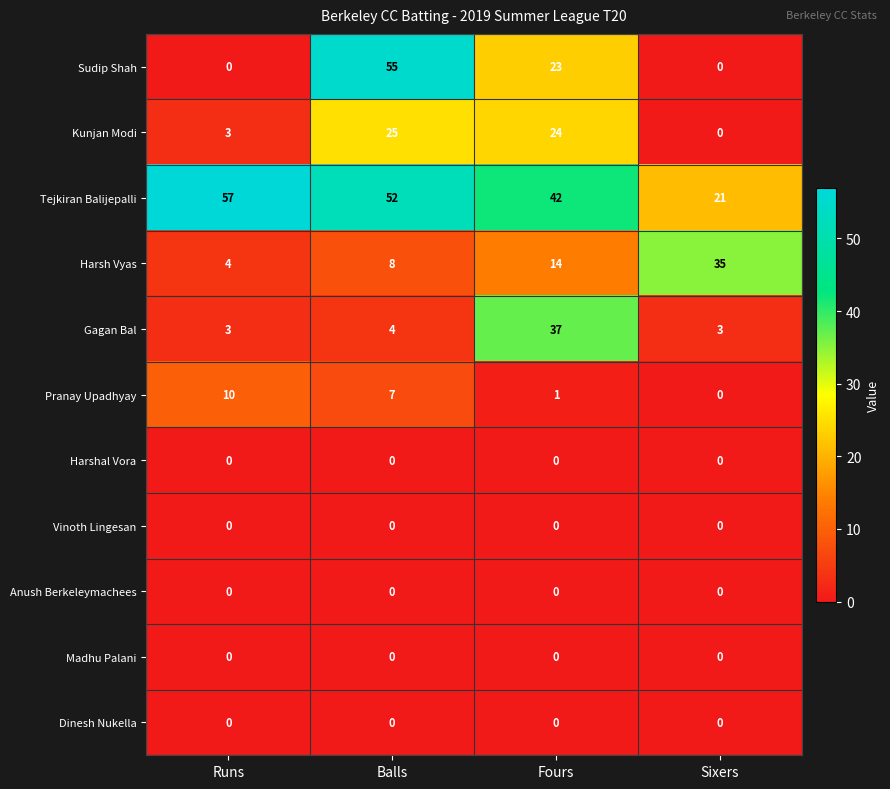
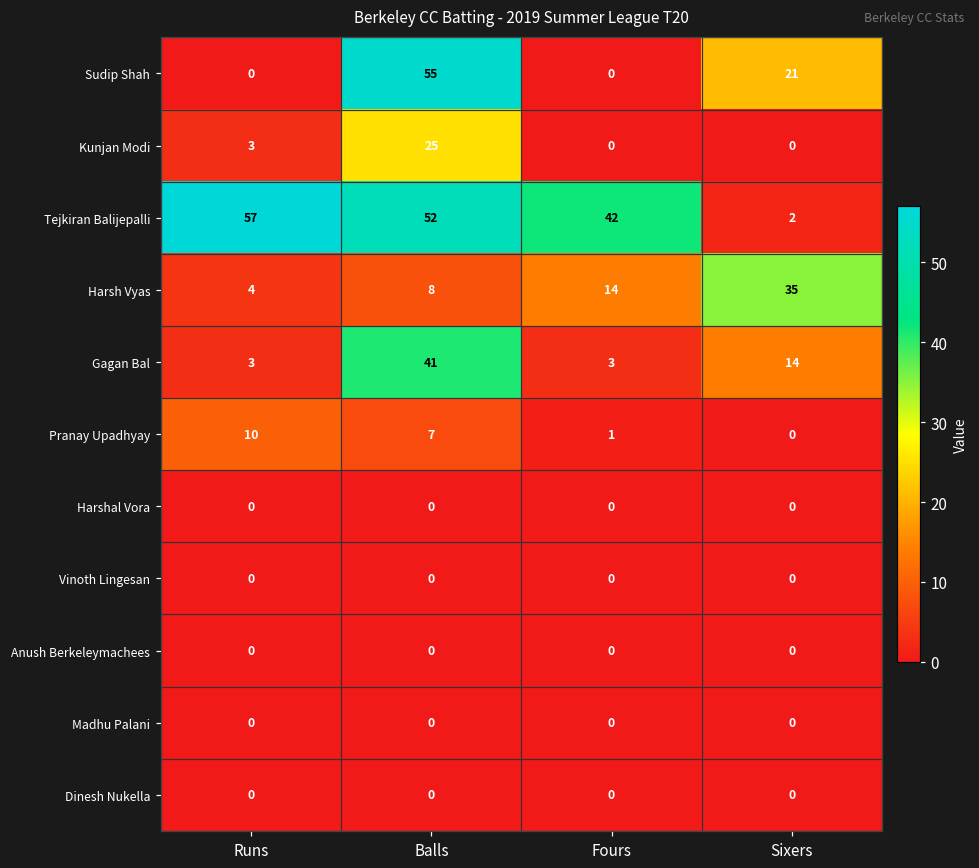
Sudip Shah, Fours: 23 -> 0
Sudip Shah, Sixers: 0 -> 21
Kunjan Modi, Fours: 24 -> 0
Tejkiran Balijepalli, Sixers: 21 -> 2
Gagan Bal, Balls: 4 -> 41
Gagan Bal, Fours: 37 -> 3
Gagan Bal, Sixers: 3 -> 14
